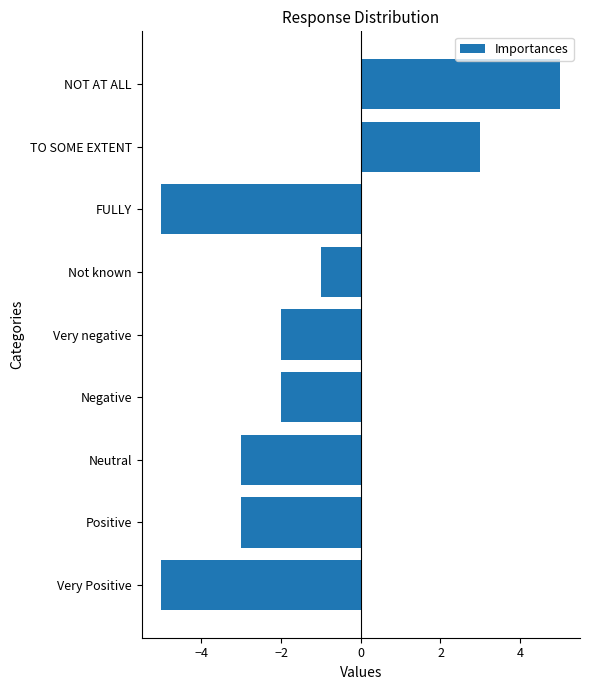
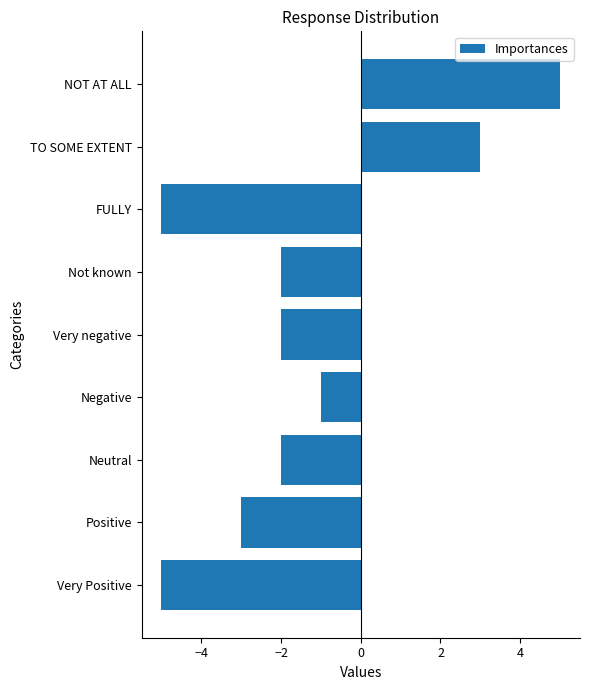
Not known: -1.0 -> -2.0
Negative: -2.0 -> -1.0
Neutral: -3.0 -> -2.0
